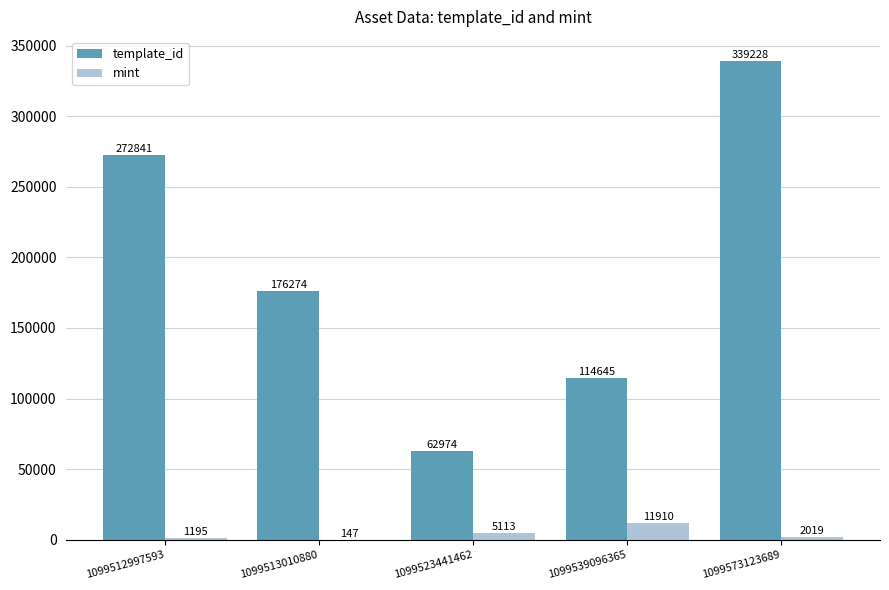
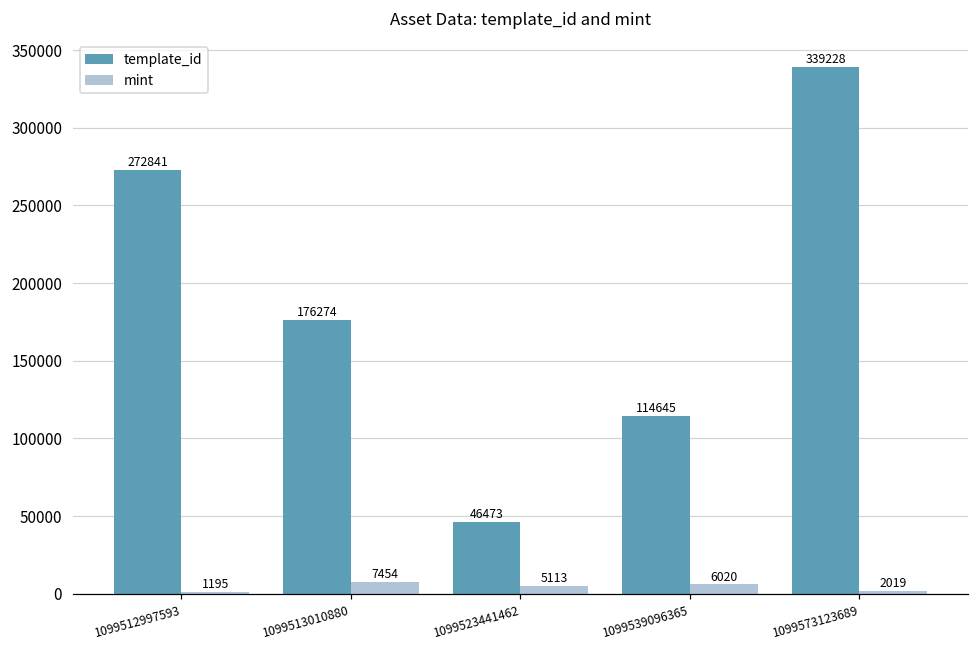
mint, 1099513010880: 147 -> 7454
template_id, 1099523441462: 62974 -> 46473
mint, 1099539096365: 11910 -> 6020
